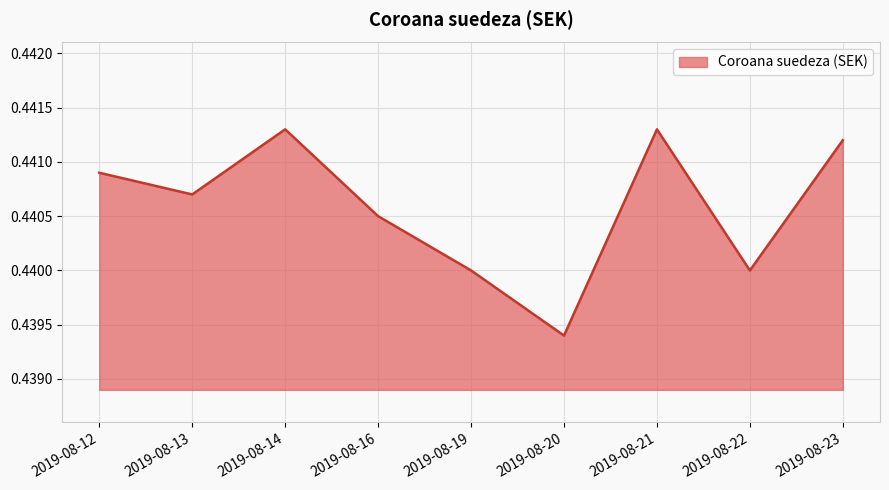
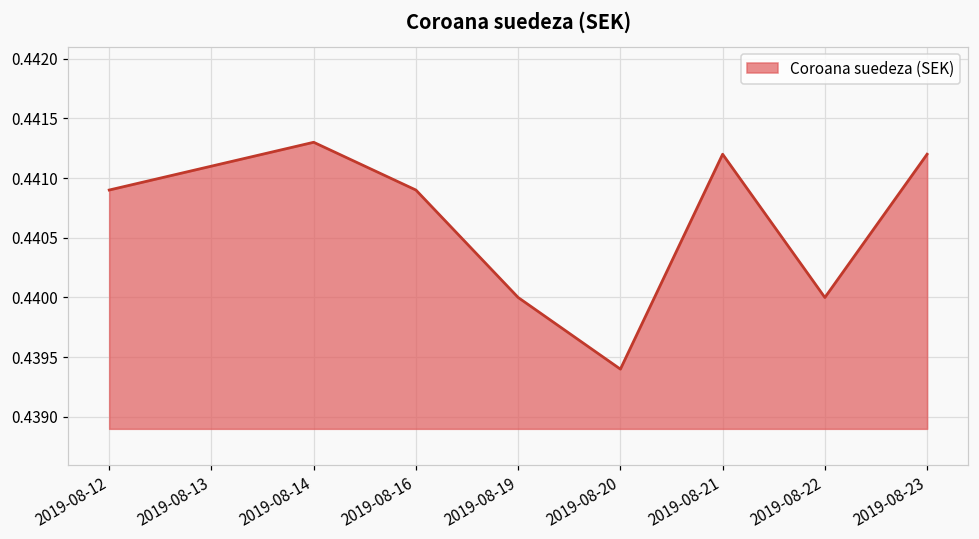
2019-08-13: 0.4407 -> 0.4411
2019-08-16: 0.4405 -> 0.4409
2019-08-21: 0.4413 -> 0.4412
